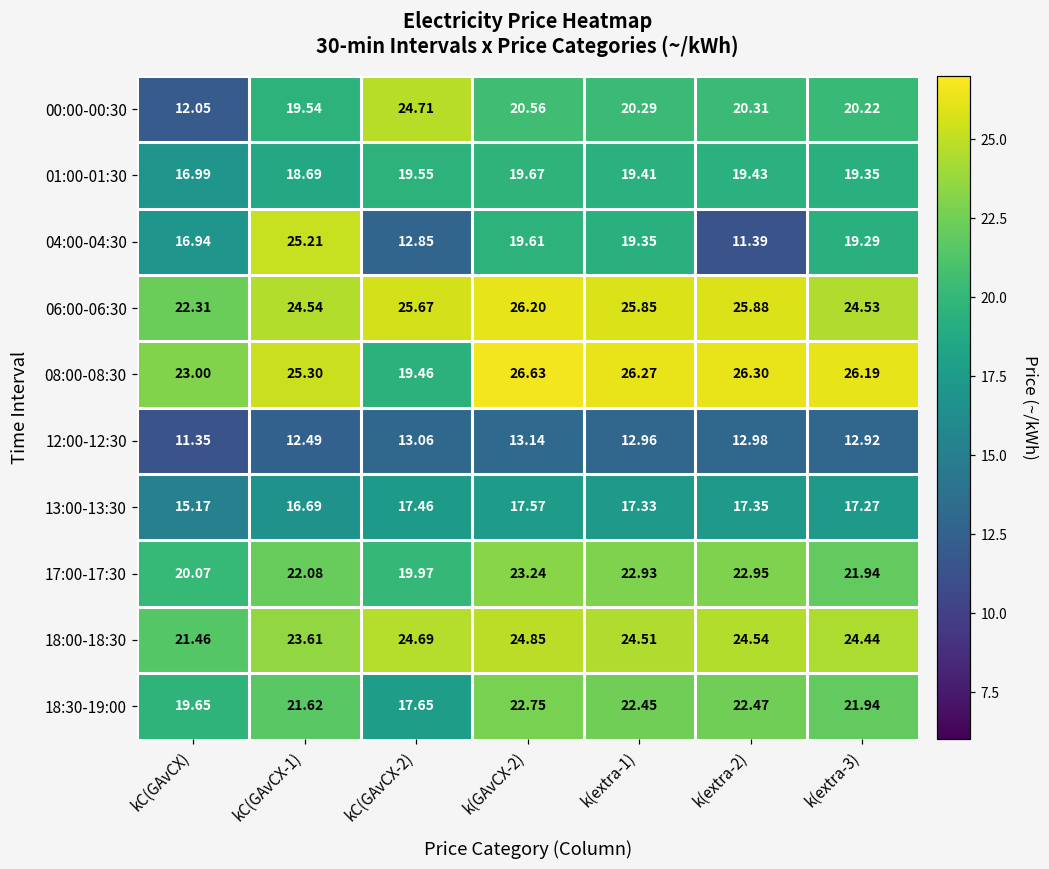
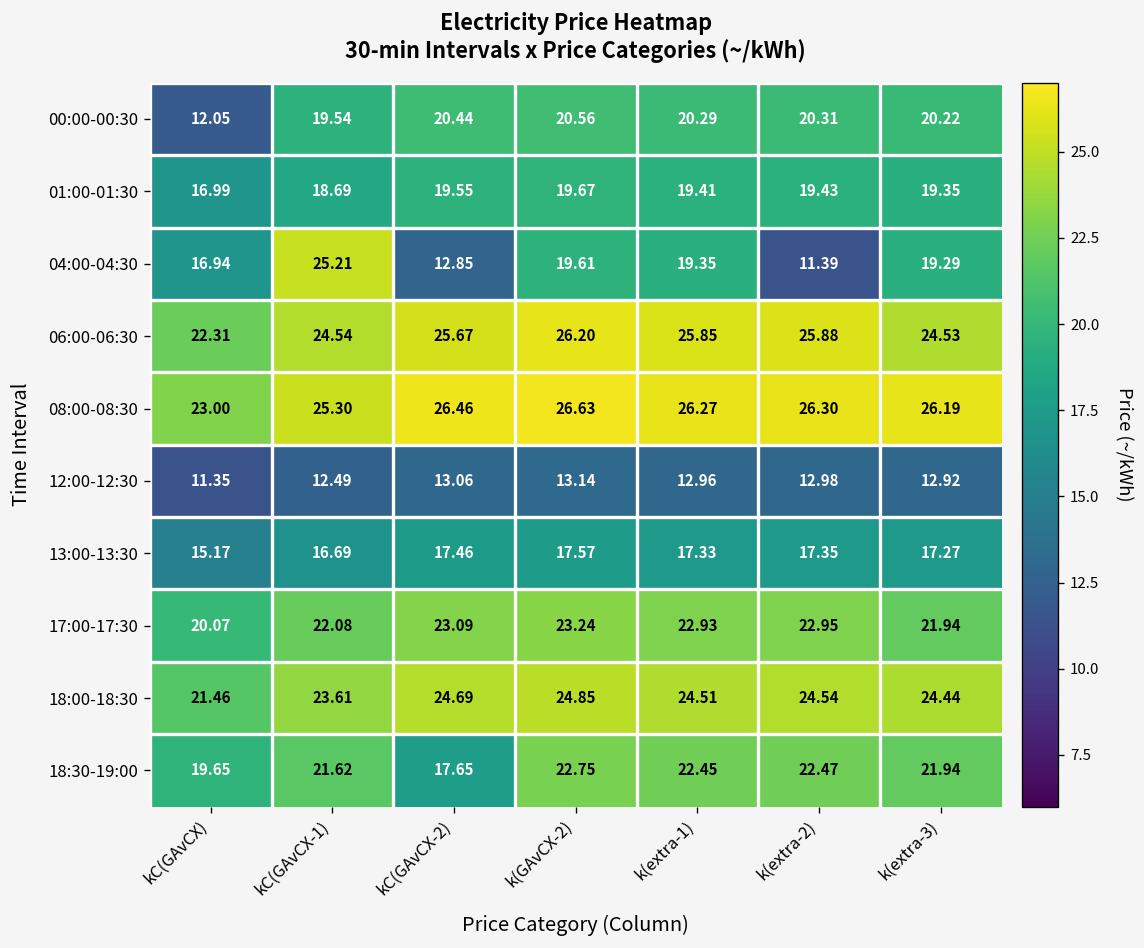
00:00-00:30, kC(GAvCX-2): 24.71 -> 20.44
08:00-08:30, kC(GAvCX-2): 19.46 -> 26.46
17:00-17:30, kC(GAvCX-2): 19.97 -> 23.09
